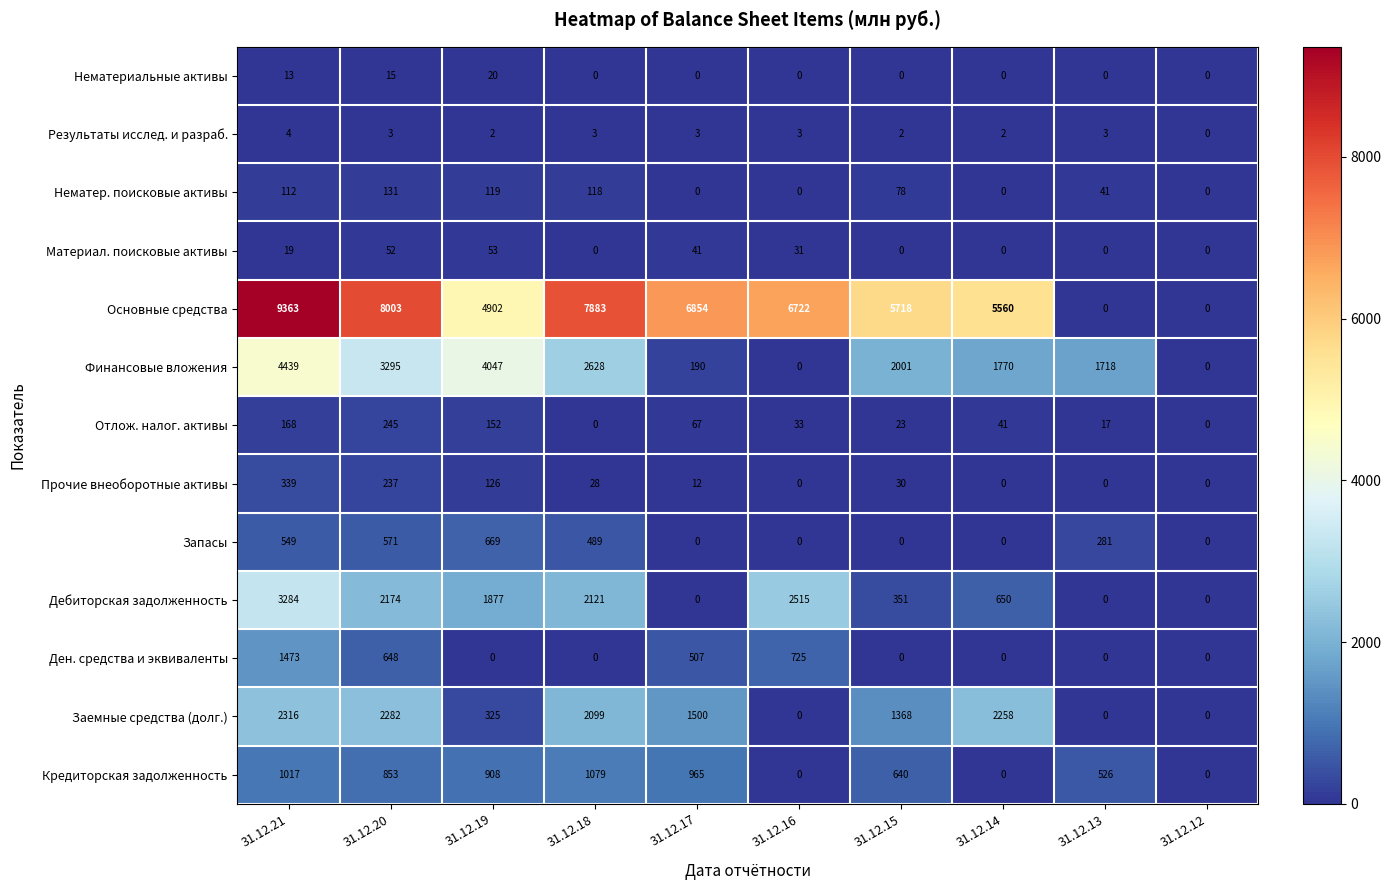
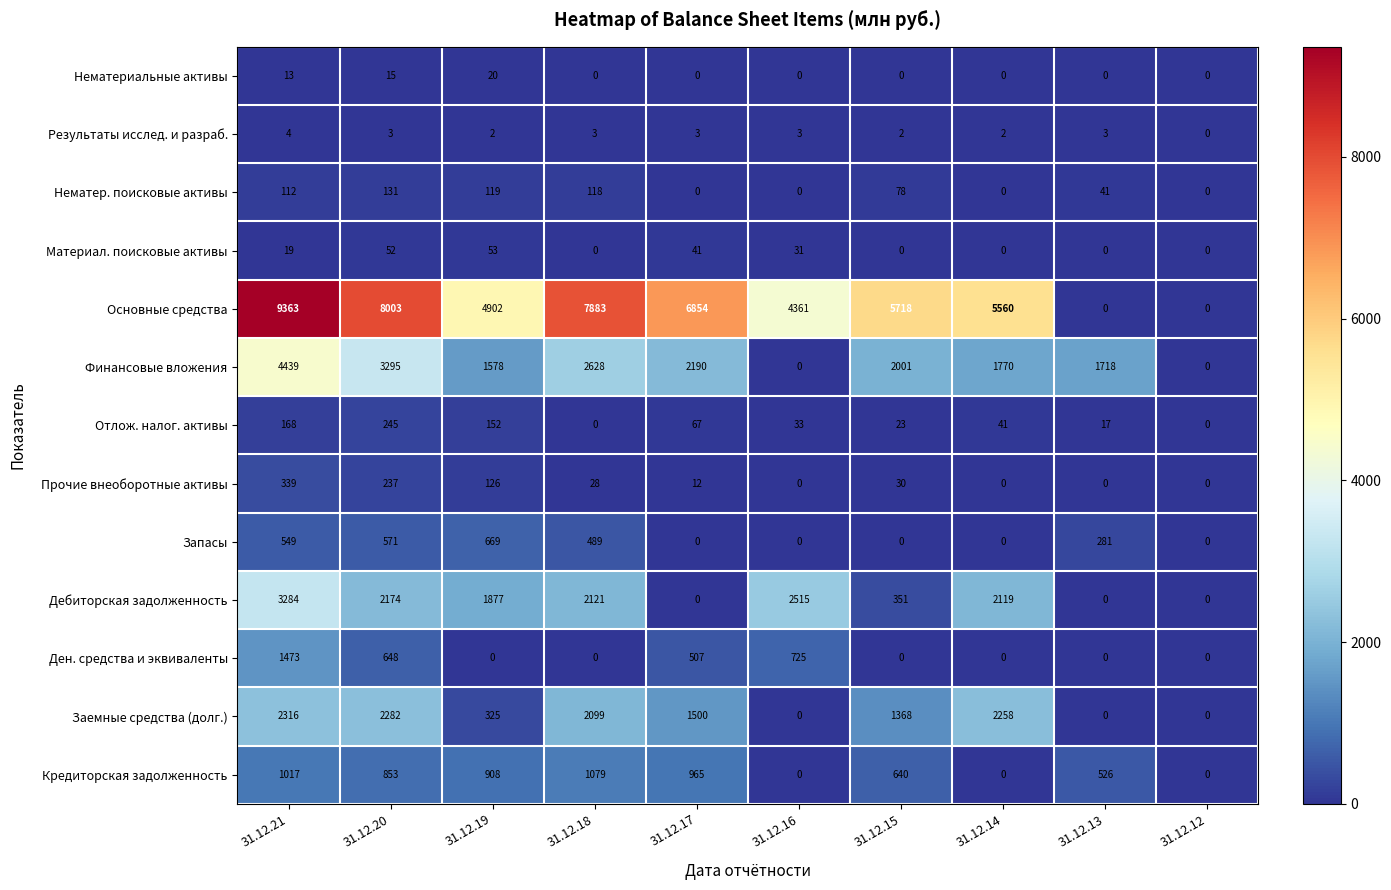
Основные средства, 31.12.16: 6722 -> 4361
Финансовые вложения, 31.12.19: 4047 -> 1578
Финансовые вложения, 31.12.17: 190 -> 2190
Дебиторская задолженность, 31.12.14: 650 -> 2119
